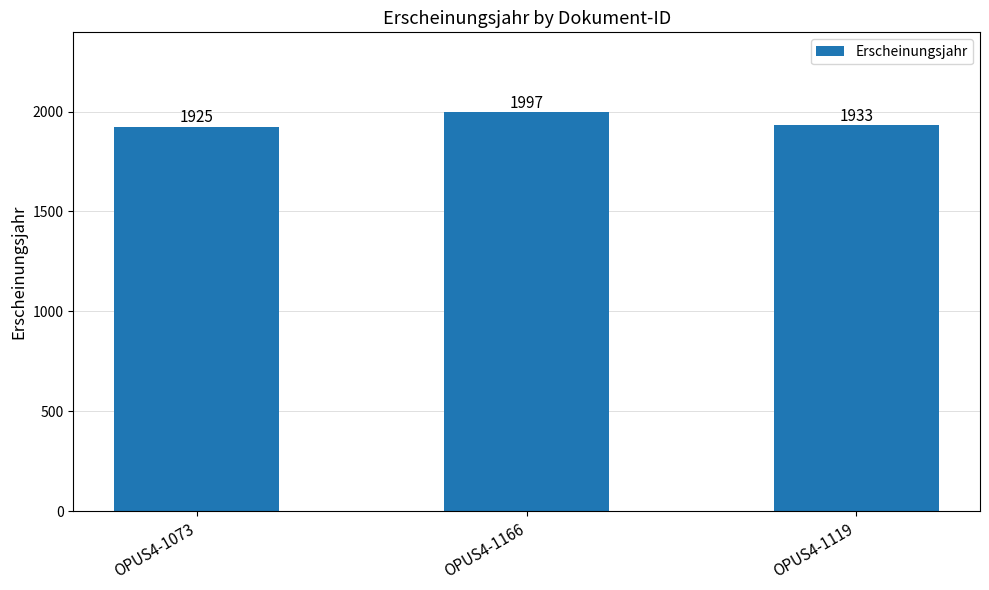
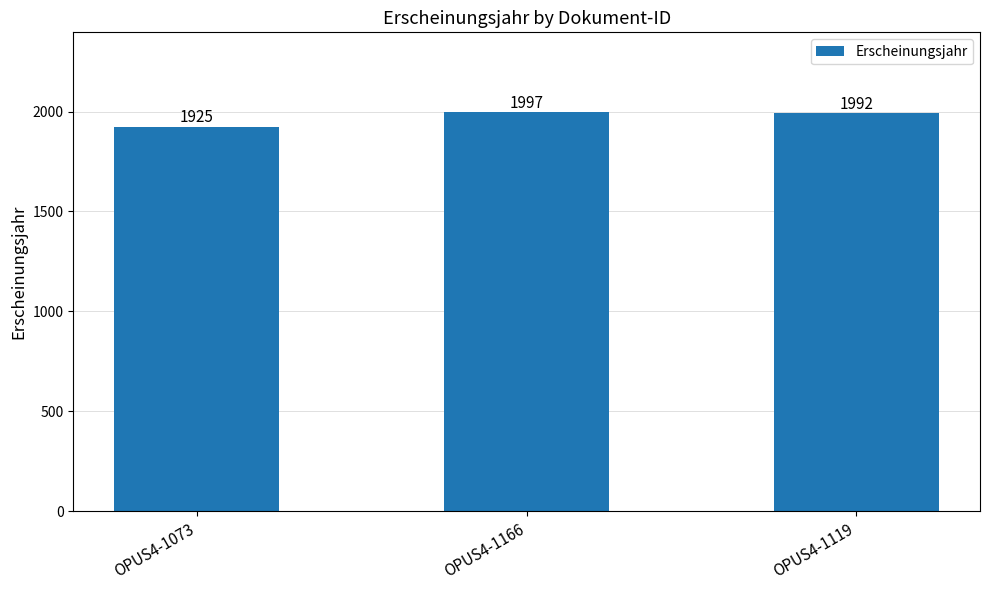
OPUS4-1119: 1933 -> 1992
